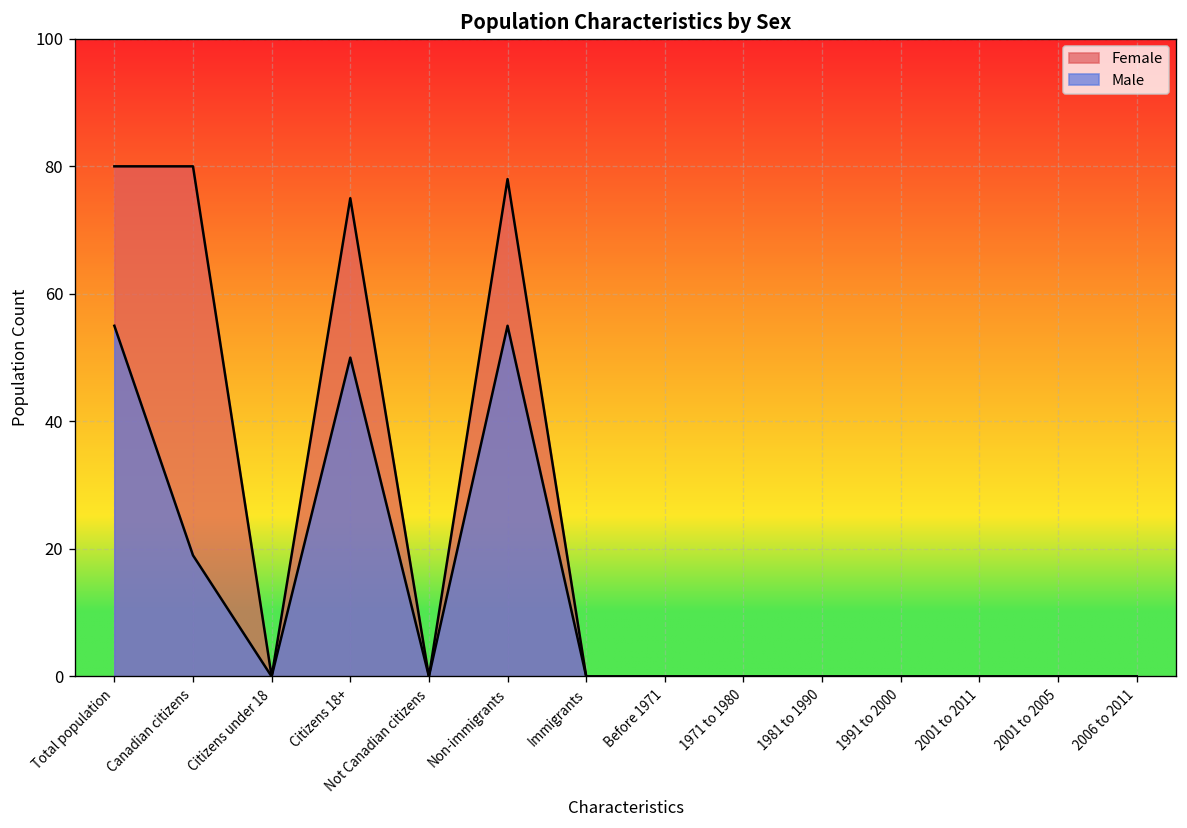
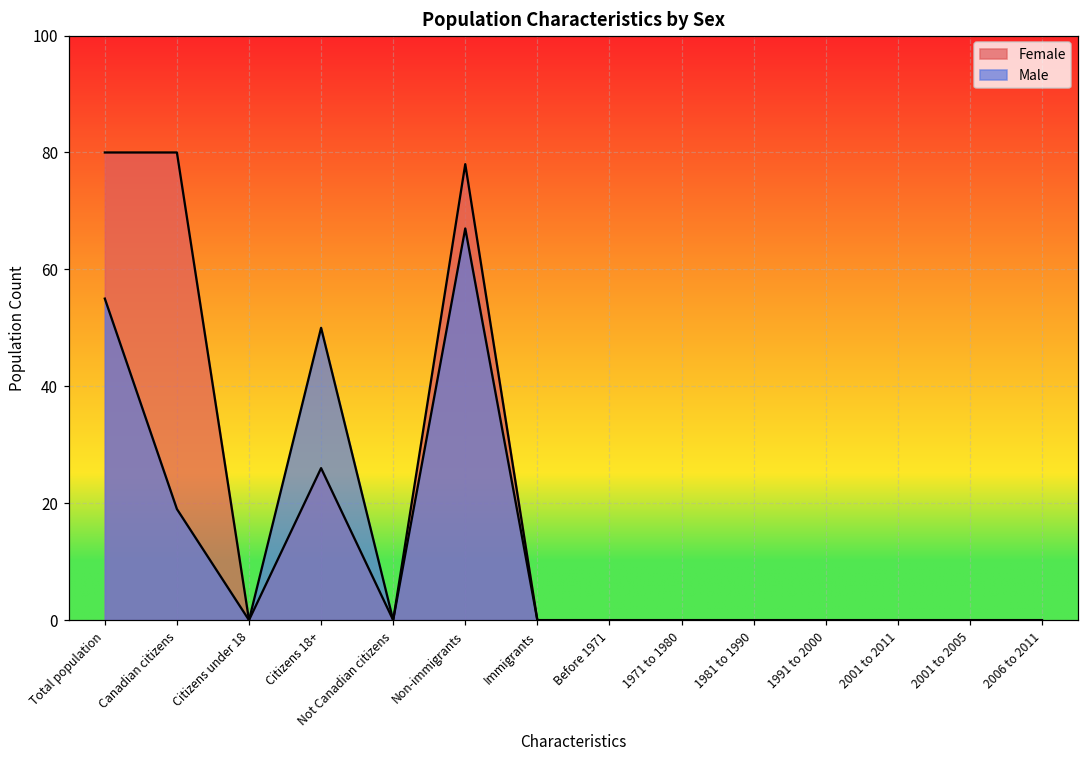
Female, Citizens 18+: 75 -> 26
Male, Non-immigrants: 55 -> 67
